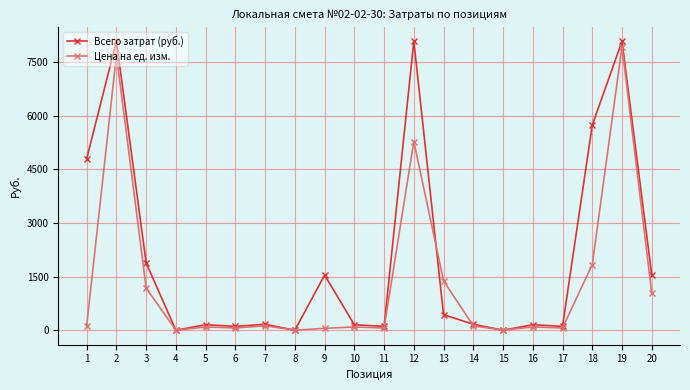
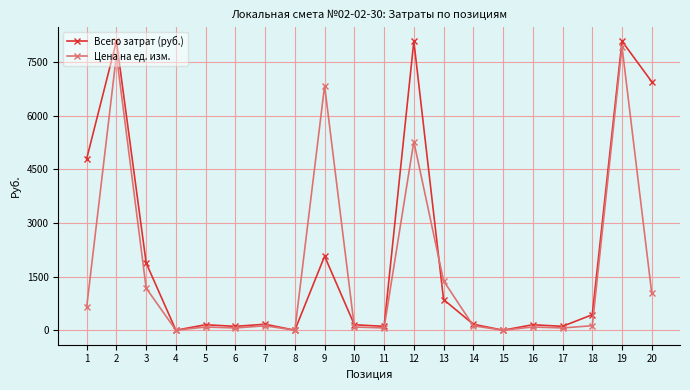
Цена на ед. изм., 1: 100 -> 700
Всего затрат (руб.), 9: 1500 -> 2100
Цена на ед. изм., 9: 100 -> 6800
Всего затрат (руб.), 13: 400 -> 900
Всего затрат (руб.), 18: 5700 -> 400
Цена на ед. изм., 18: 1800 -> 100
Всего затрат (руб.), 20: 1500 -> 7000
